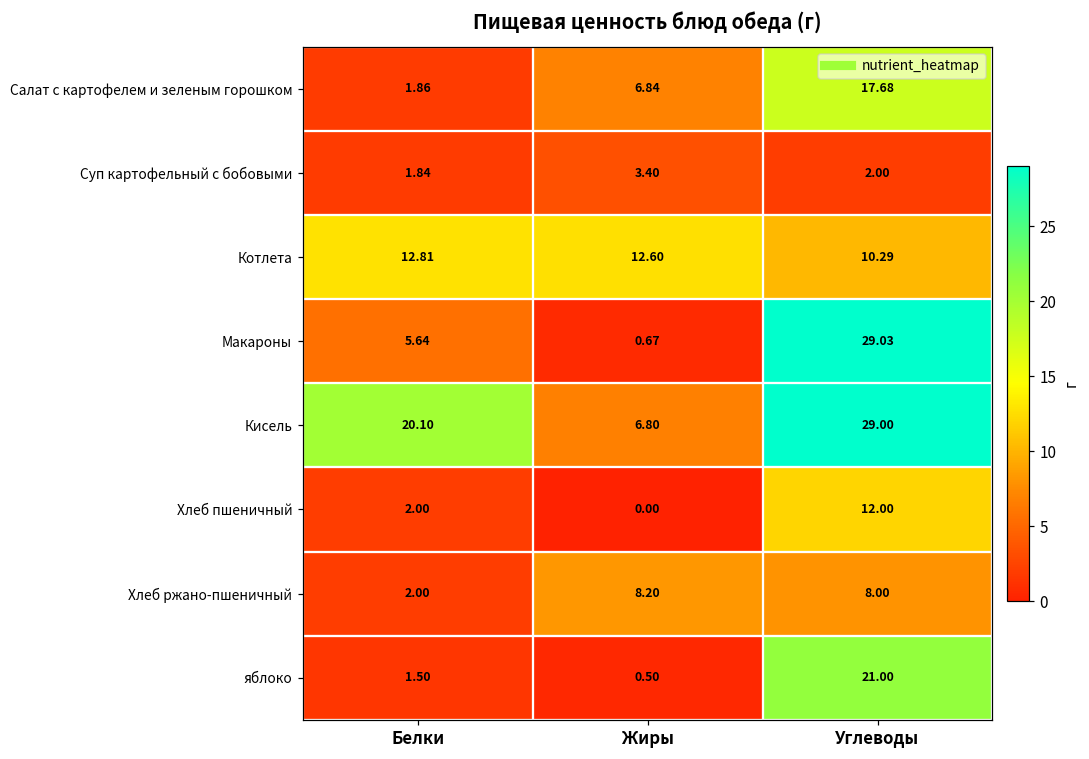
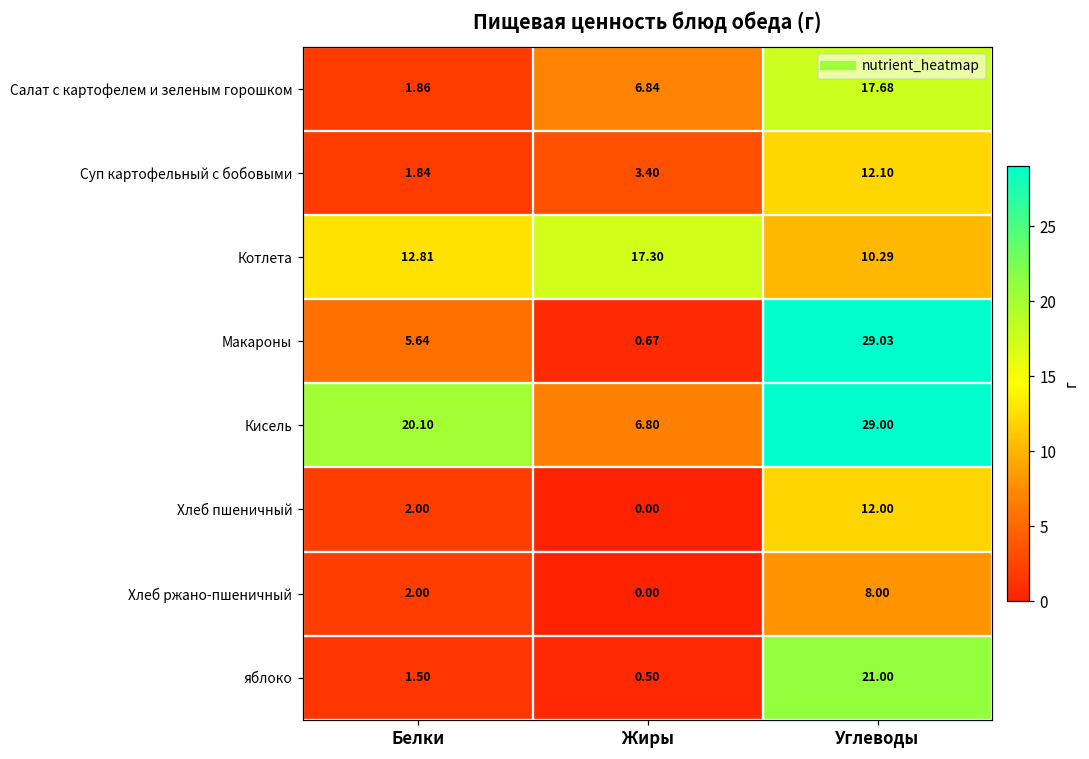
Суп картофельный с бобовыми, Углеводы: 2.00 -> 12.10
Котлета, Жиры: 12.60 -> 17.30
Хлеб ржано-пшеничный, Жиры: 8.20 -> 0.00
